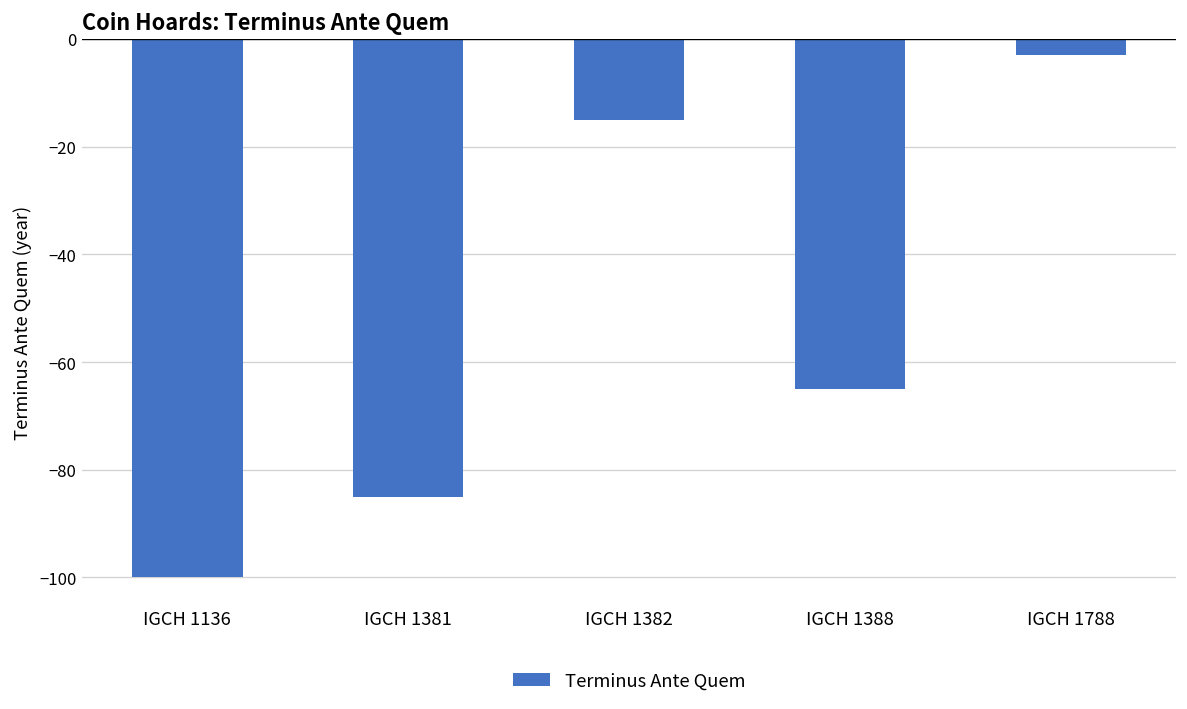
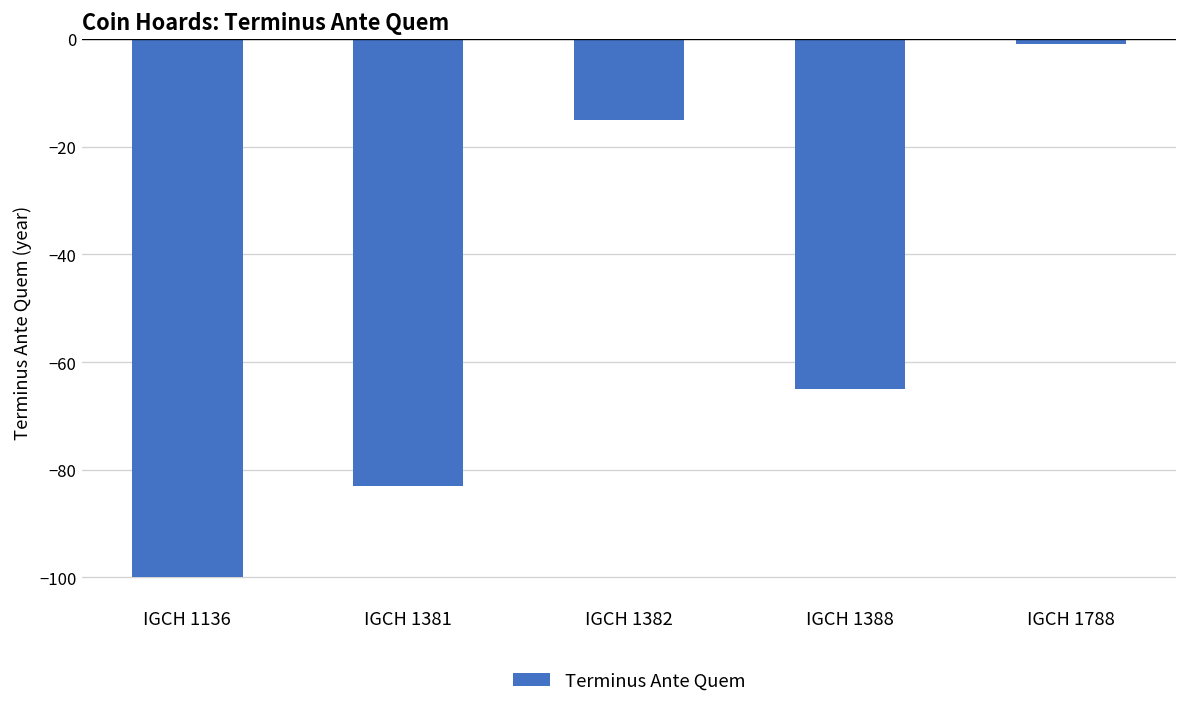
IGCH 1381: -85 -> -83
IGCH 1788: -3 -> -1
